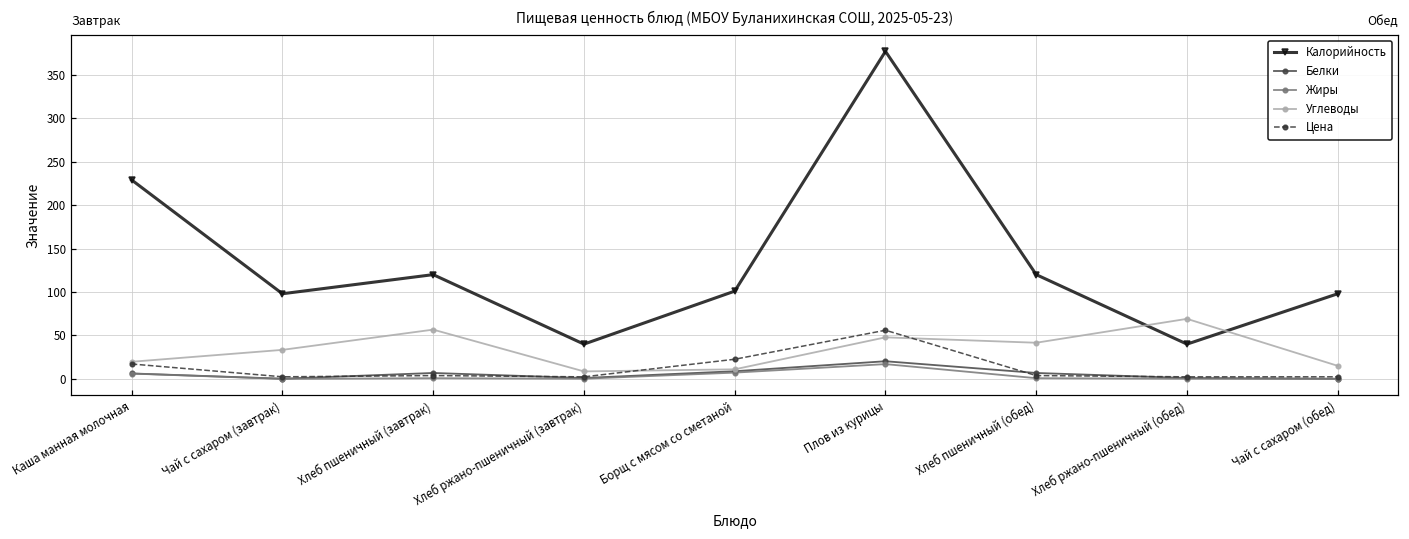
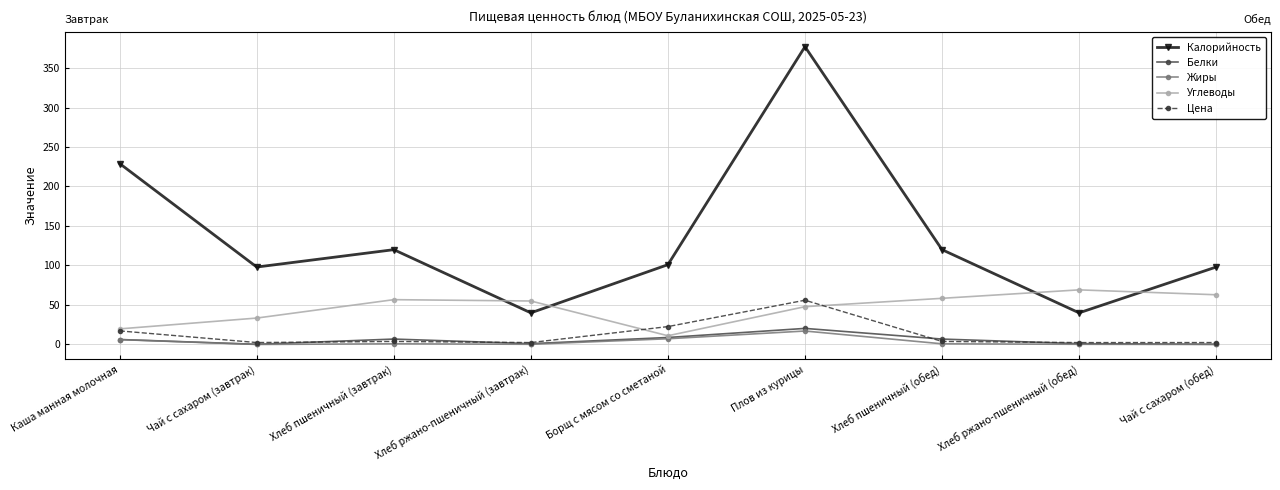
Углеводы, Хлеб ржано-пшеничный (завтрак): 10 -> 60
Углеводы, Хлеб пшеничный (обед): 40 -> 60
Углеводы, Чай с сахаром (обед): 20 -> 60
